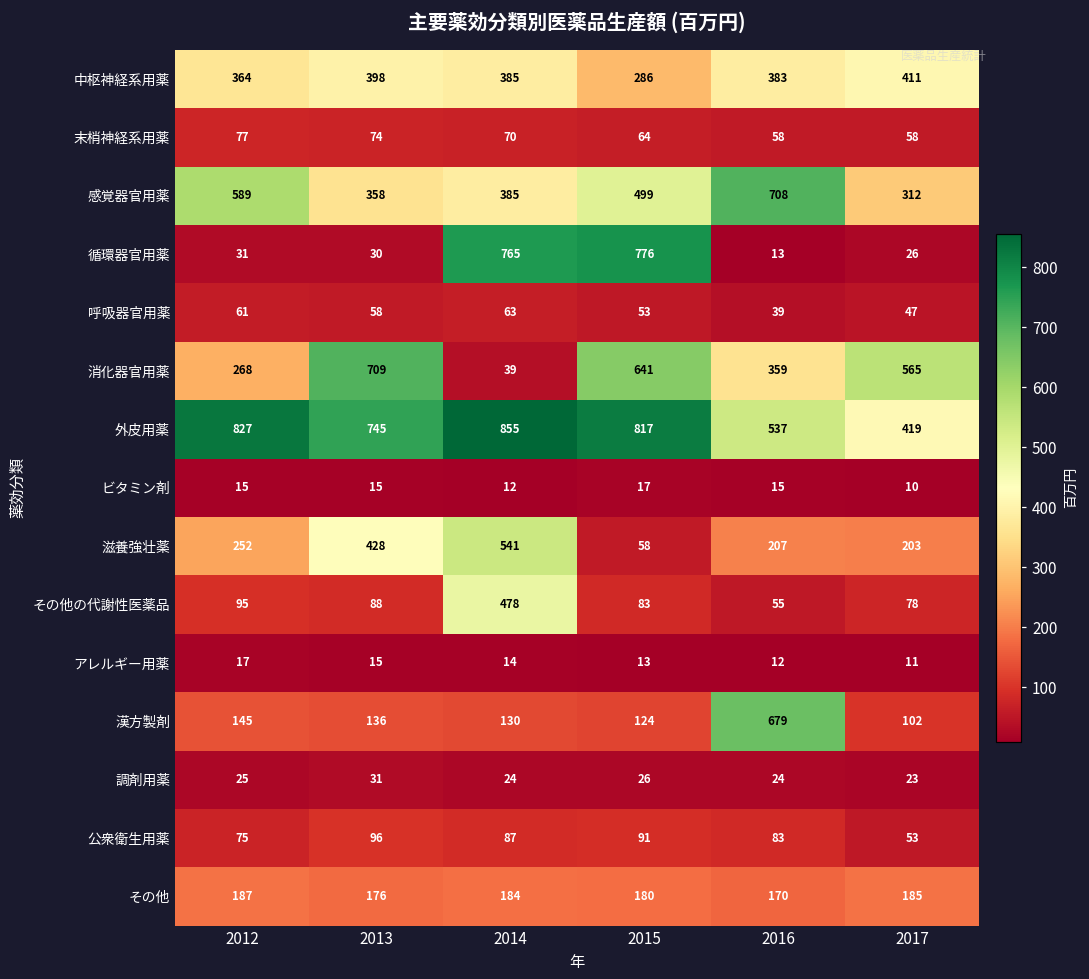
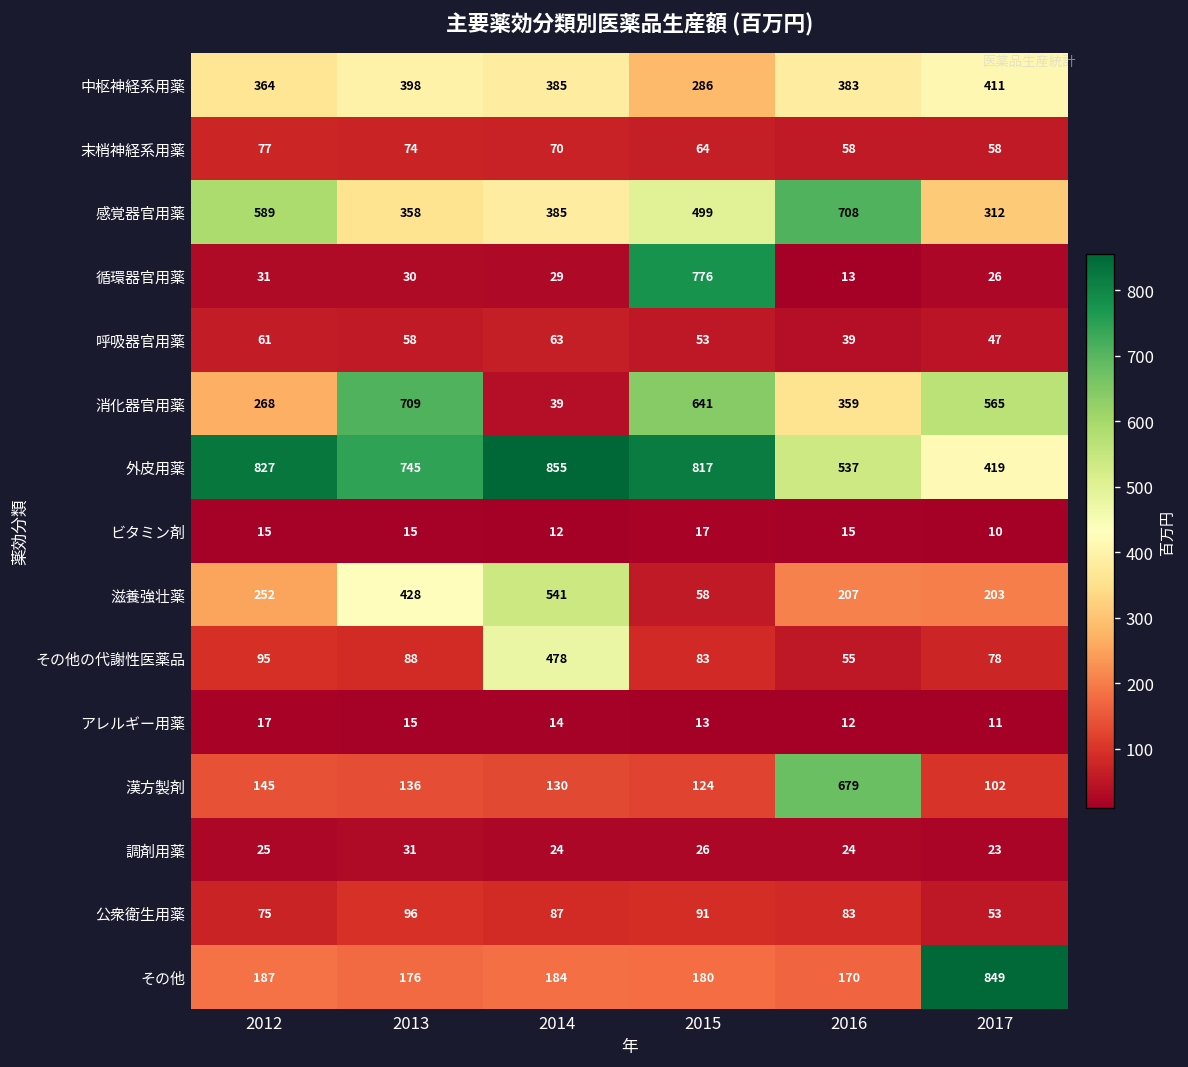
循環器官用薬, 2014: 765 -> 29
その他, 2017: 185 -> 849
